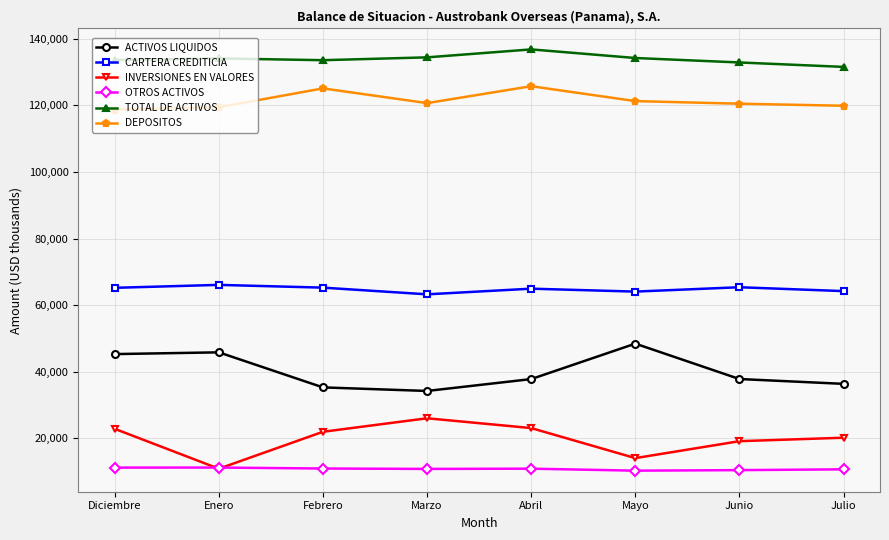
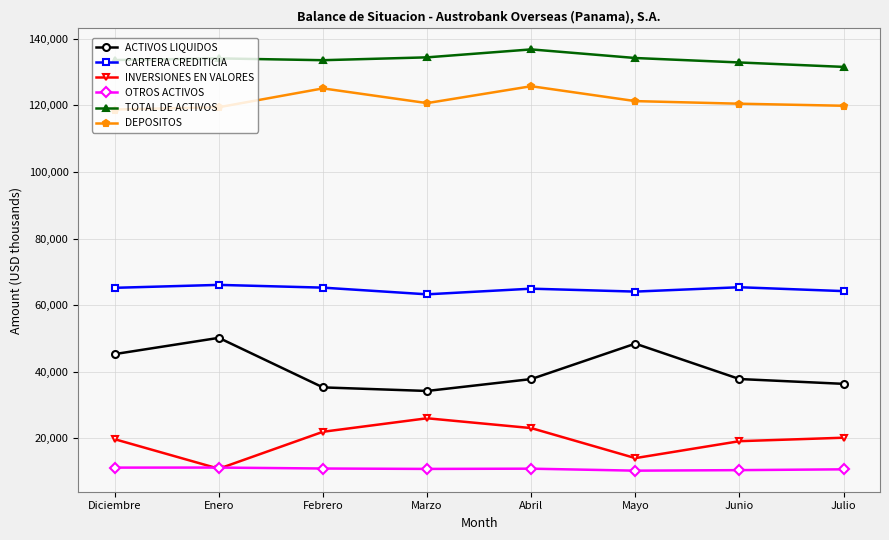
INVERSIONES EN VALORES, Diciembre: 23,000 -> 20,000
ACTIVOS LIQUIDOS, Enero: 46,000 -> 50,000
